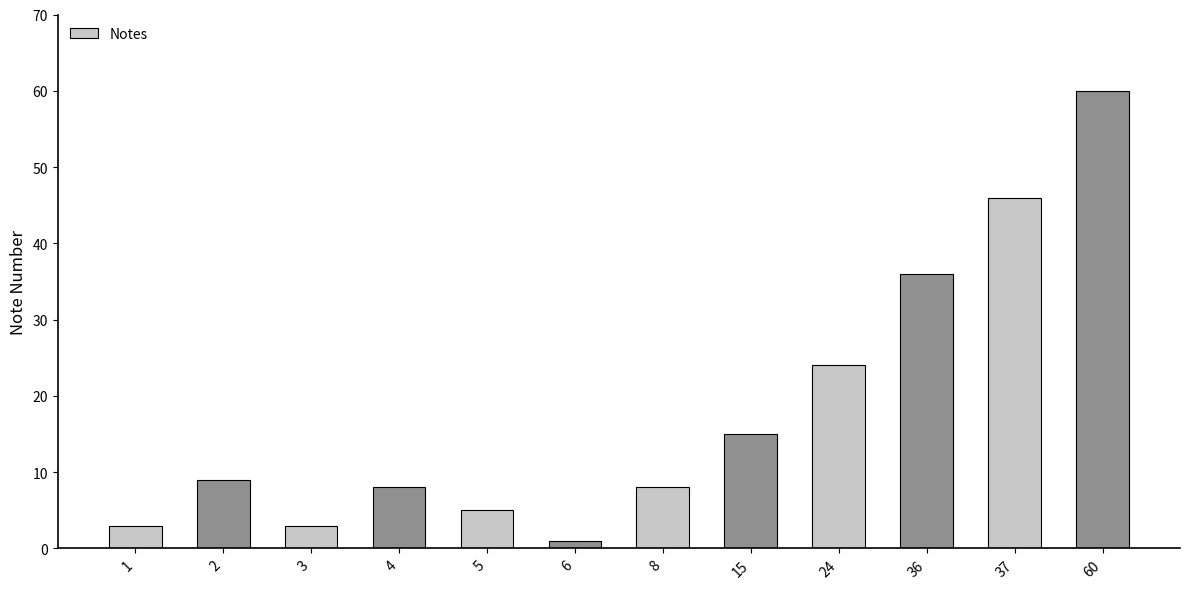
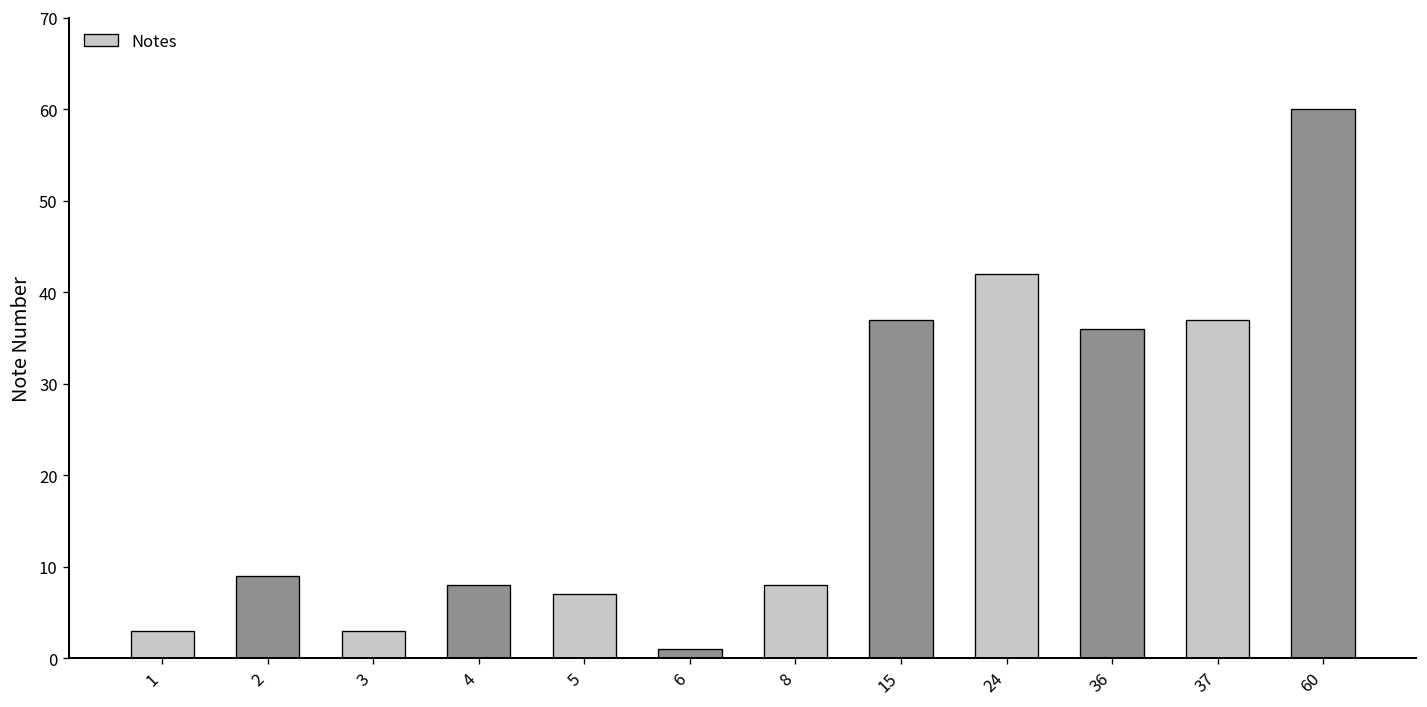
5: 5 -> 7
15: 15 -> 37
24: 24 -> 42
37: 46 -> 37
